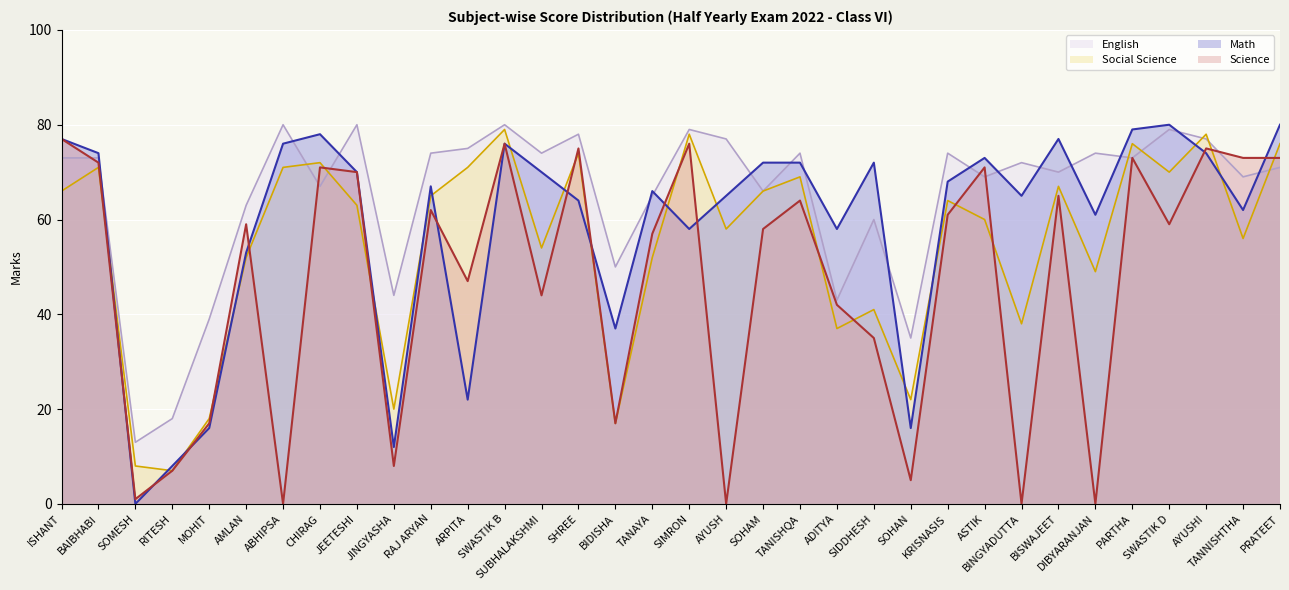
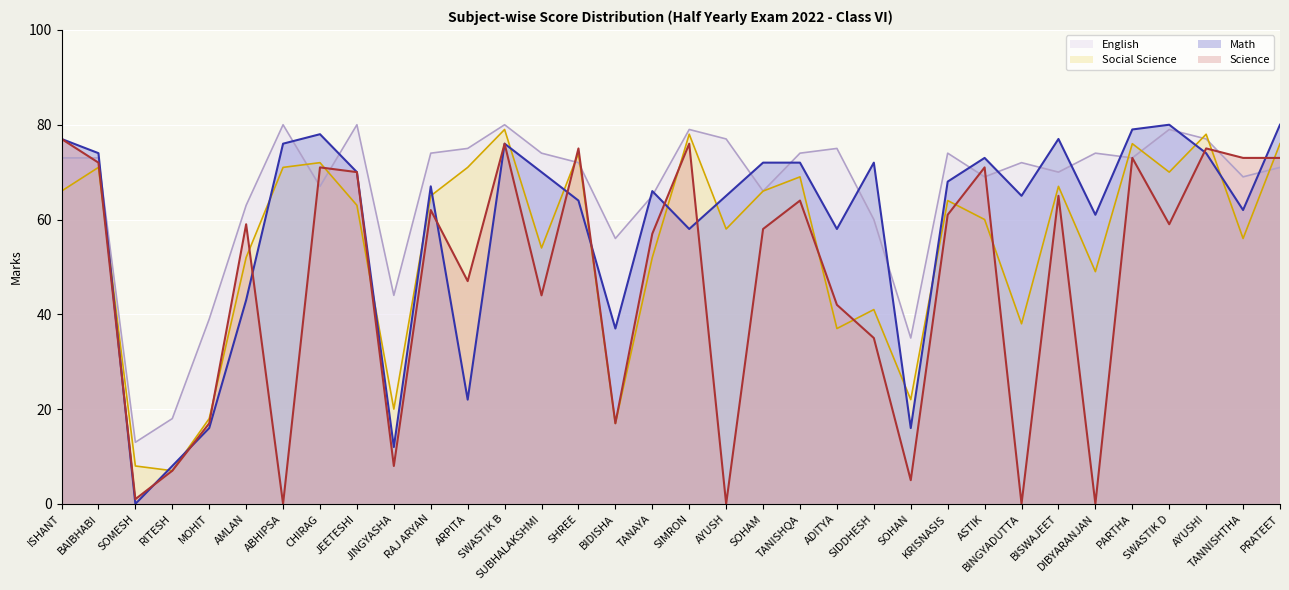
Math, AMLAN: 53 -> 43
English, SHREE: 78 -> 72
English, BIDISHA: 50 -> 56
English, ADITYA: 43 -> 75
